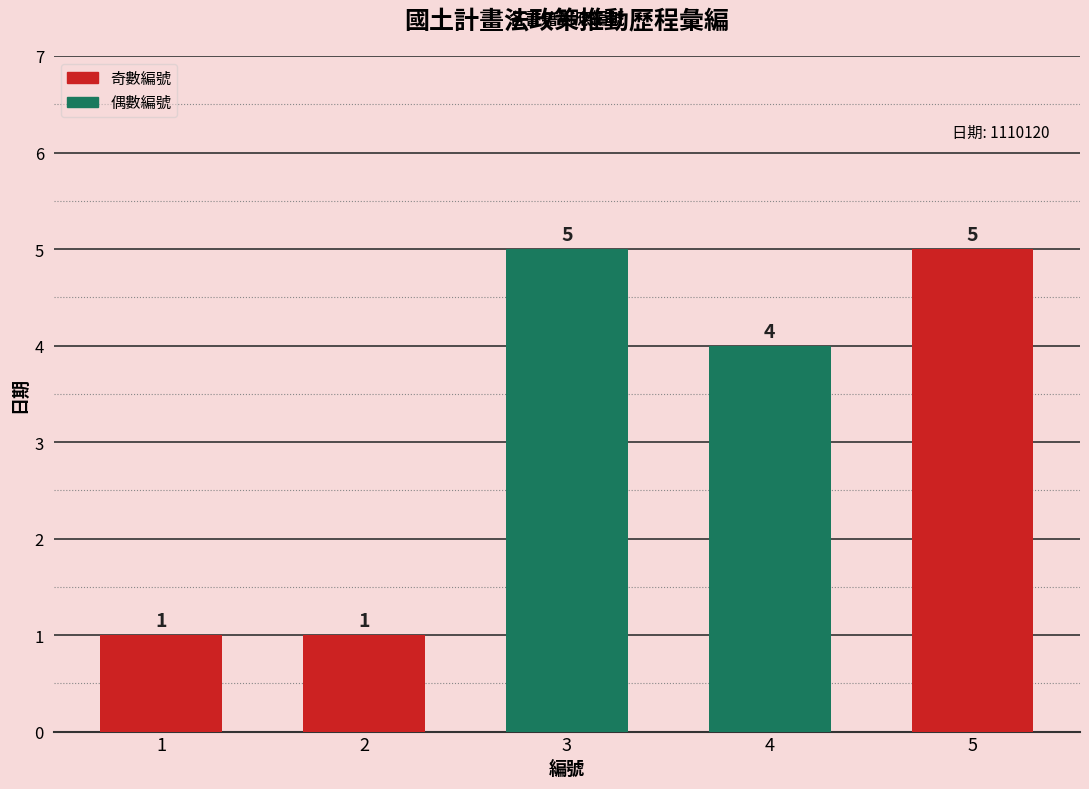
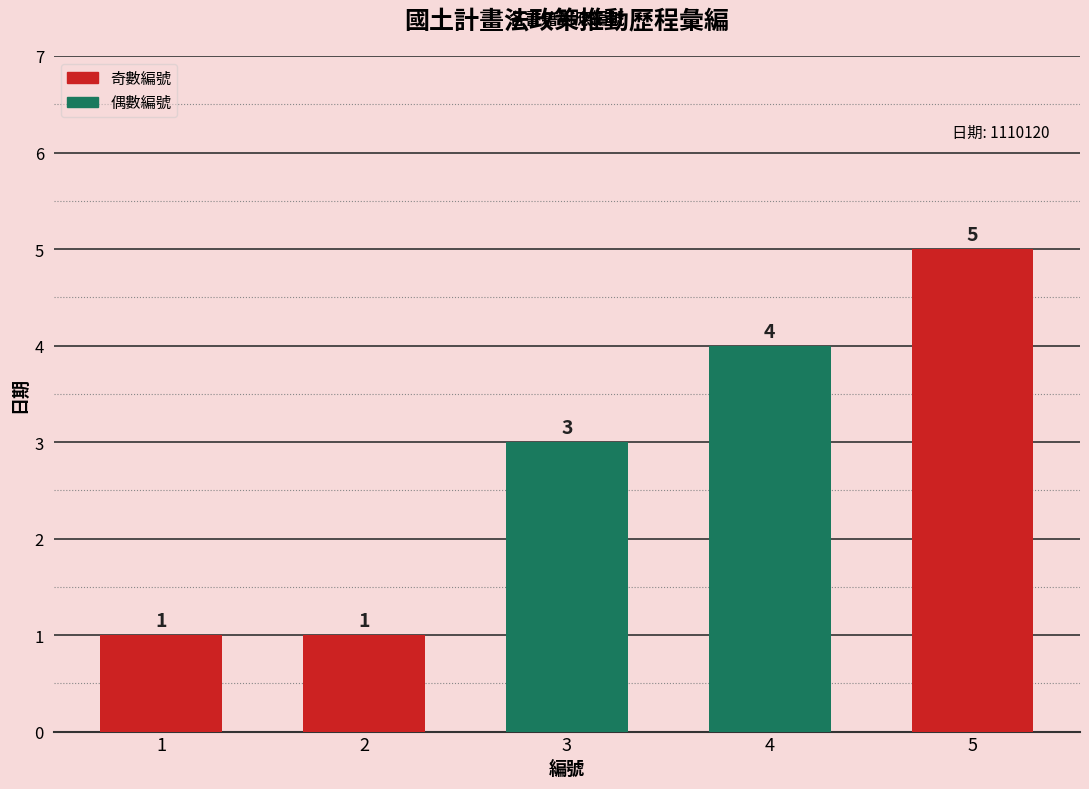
3: 5 -> 3
